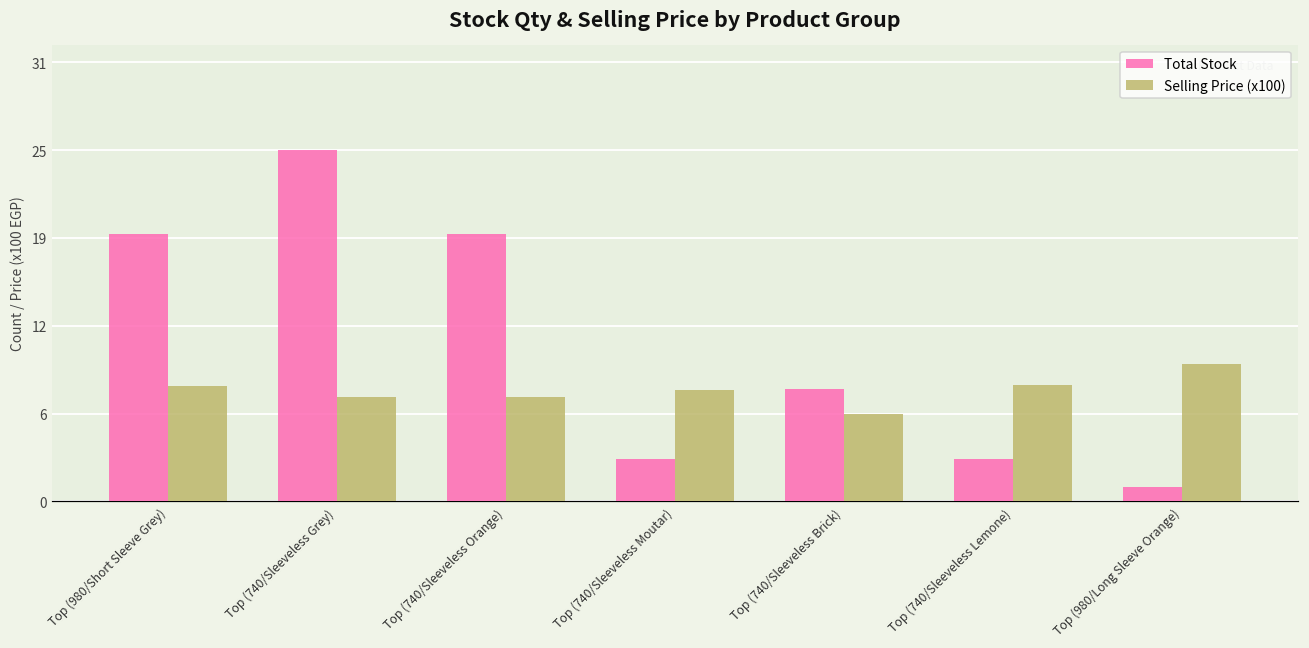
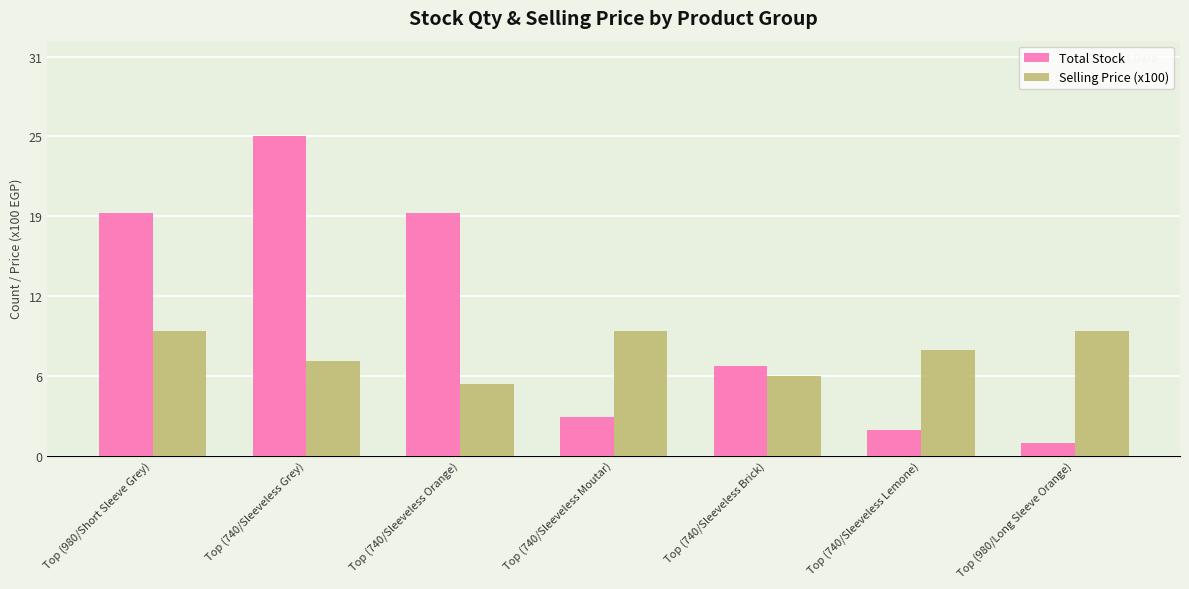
Selling Price (x100), Top (980/Short Sleeve Grey): 8.2 -> 9.8
Selling Price (x100), Top (740/Sleeveless Orange): 7.4 -> 5.6
Selling Price (x100), Top (740/Sleeveless Moutar): 7.9 -> 9.8
Total Stock, Top (740/Sleeveless Brick): 8 -> 7
Total Stock, Top (740/Sleeveless Lemone): 3 -> 2
